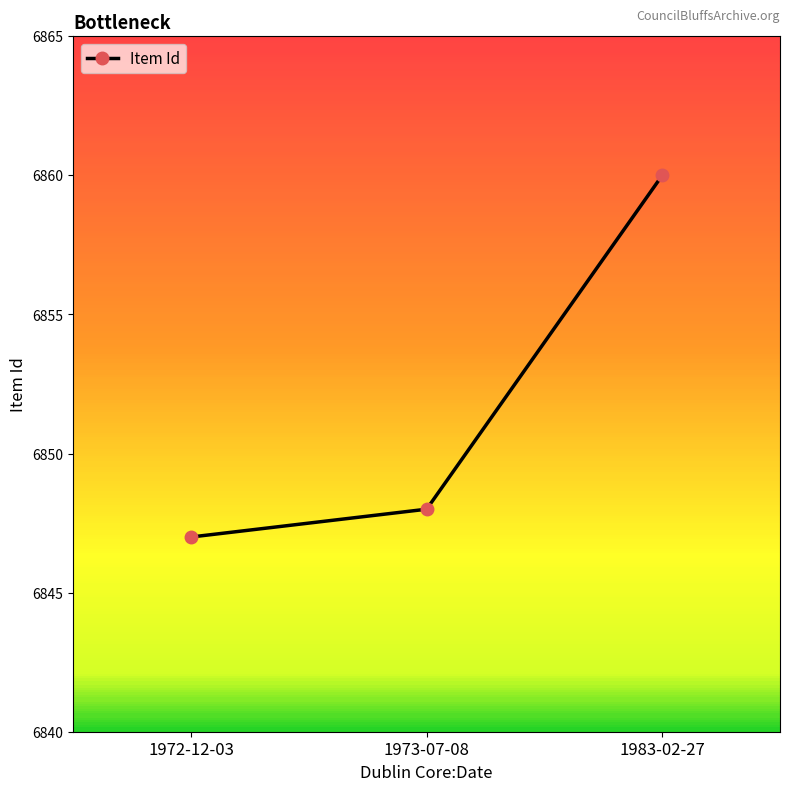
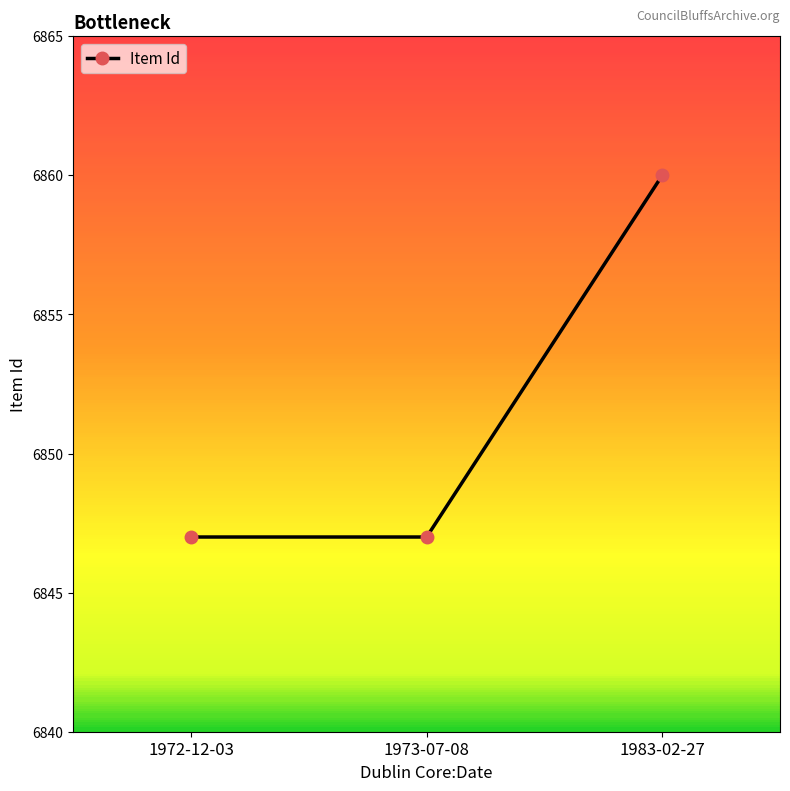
1973-07-08: 6848 -> 6847
